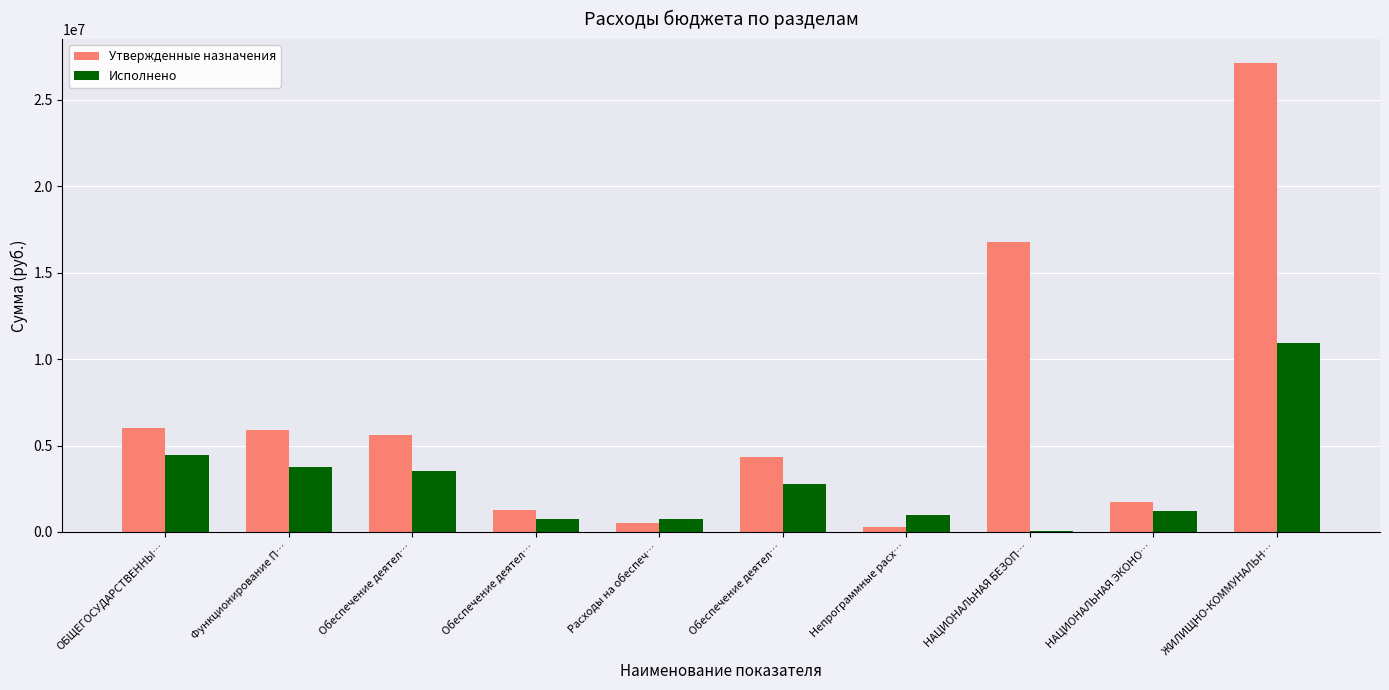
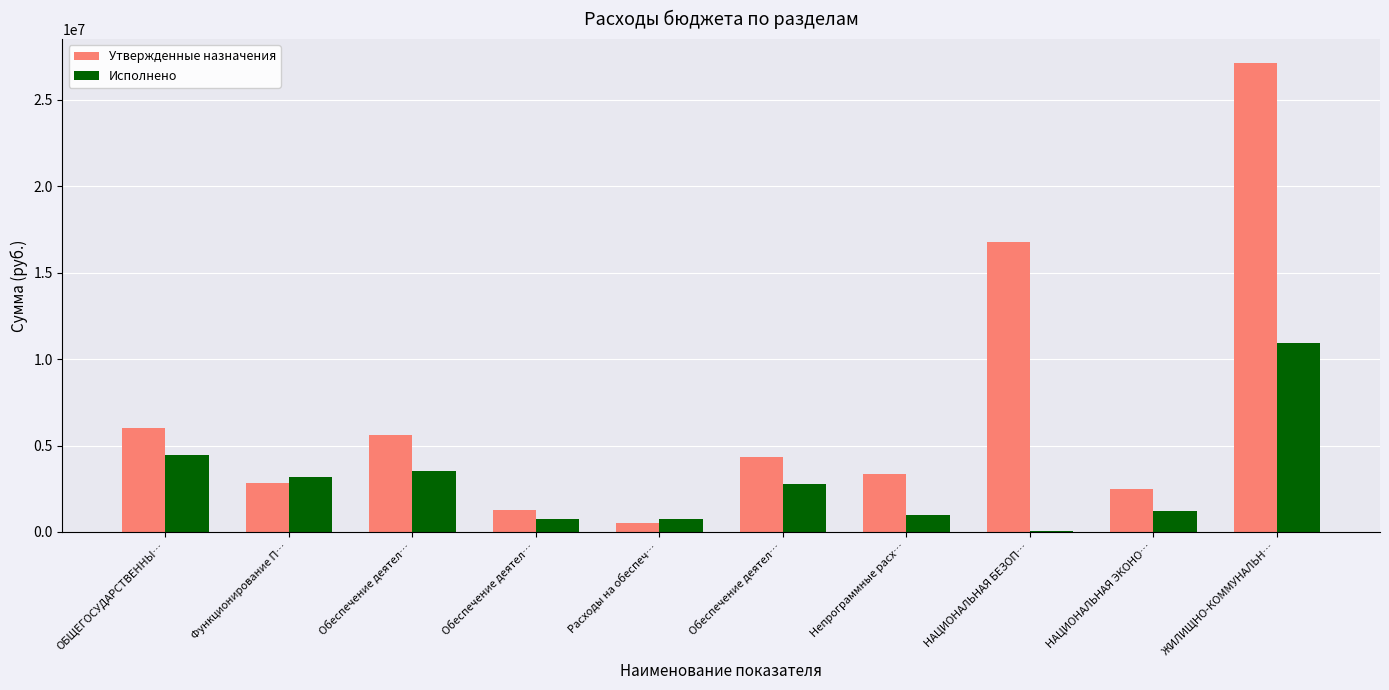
Утвержденные назначения, Функционирование П…: 5900000 -> 2800000
Исполнено, Функционирование П…: 3800000 -> 3200000
Утвержденные назначения, Непрограммные расх…: 300000 -> 3300000
Утвержденные назначения, НАЦИОНАЛЬНАЯ ЭКОНО…: 1800000 -> 2500000
